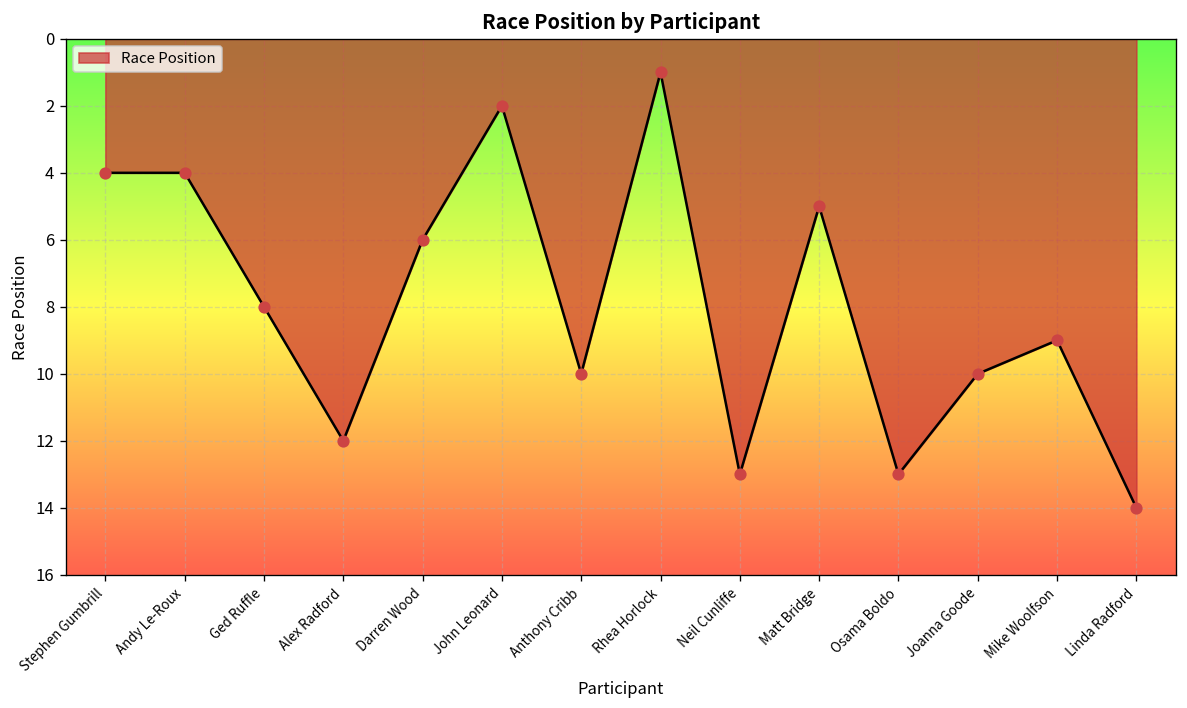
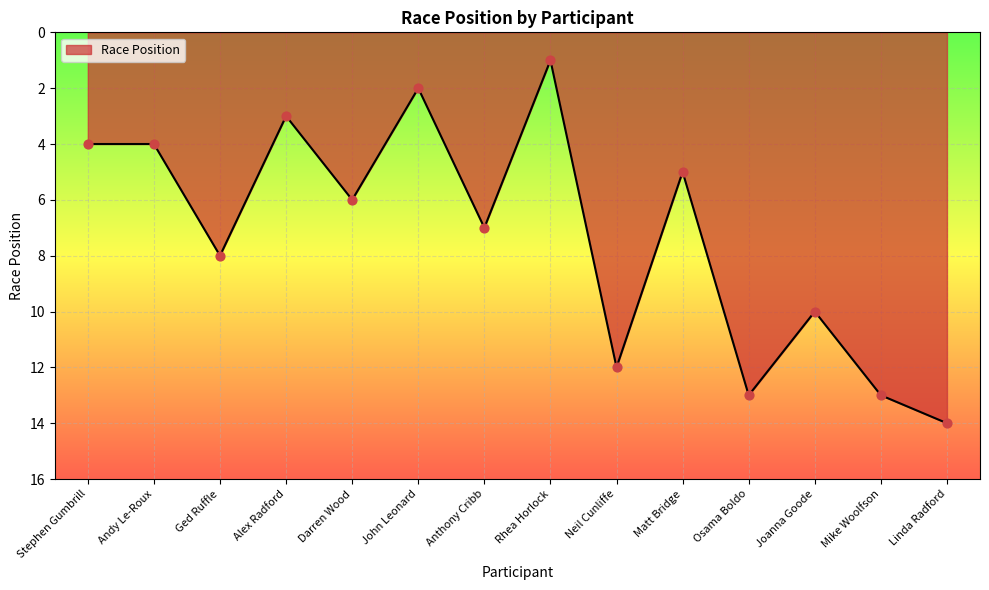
Alex Radford: 12 -> 3
Anthony Cribb: 10 -> 7
Neil Cunliffe: 13 -> 12
Mike Woolfson: 9 -> 13
